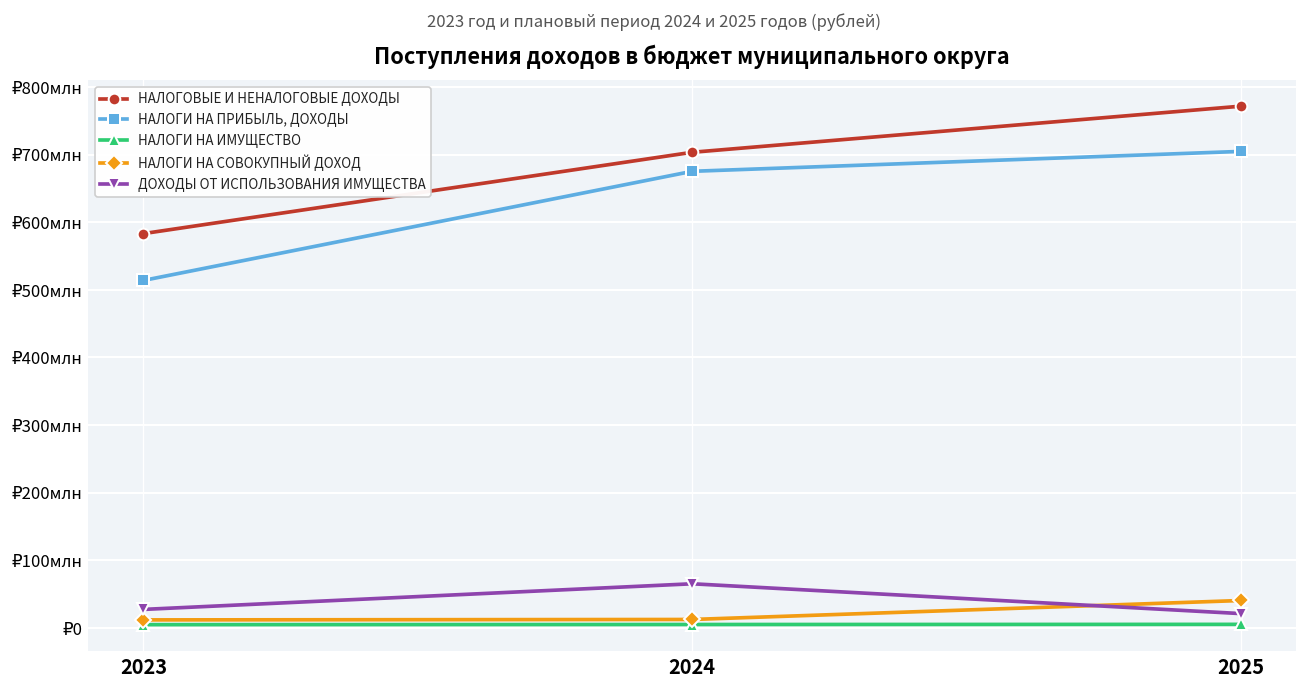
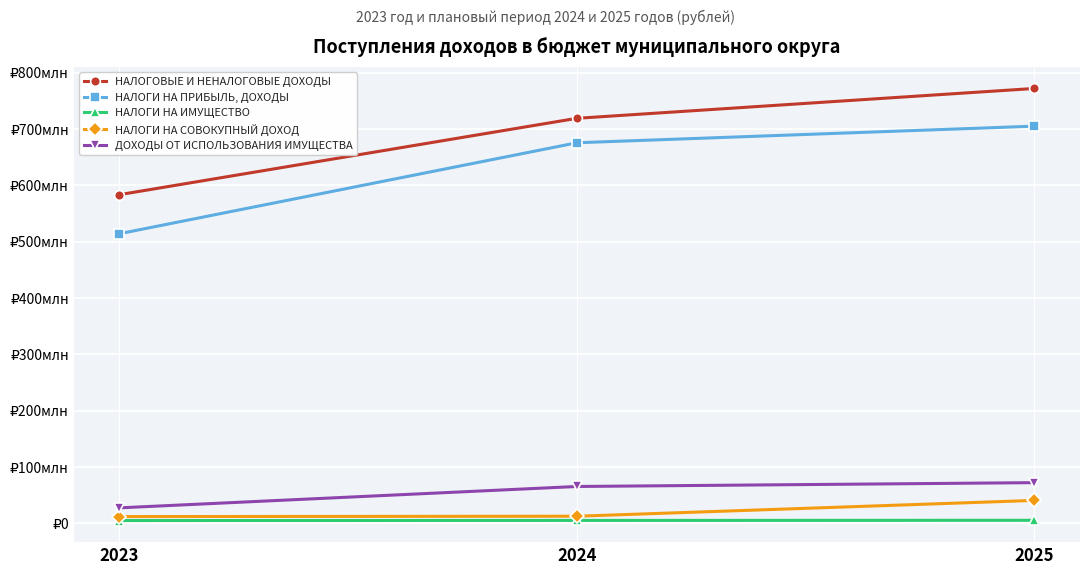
НАЛОГОВЫЕ И НЕНАЛОГОВЫЕ ДОХОДЫ, 2024: ₽700млн -> ₽720млн
ДОХОДЫ ОТ ИСПОЛЬЗОВАНИЯ ИМУЩЕСТВА, 2025: ₽20млн -> ₽70млн
